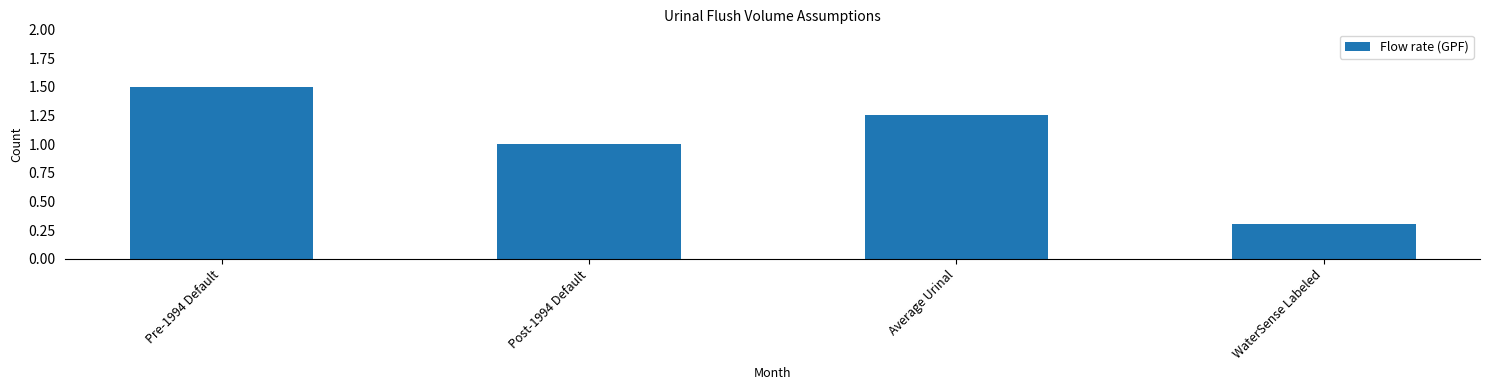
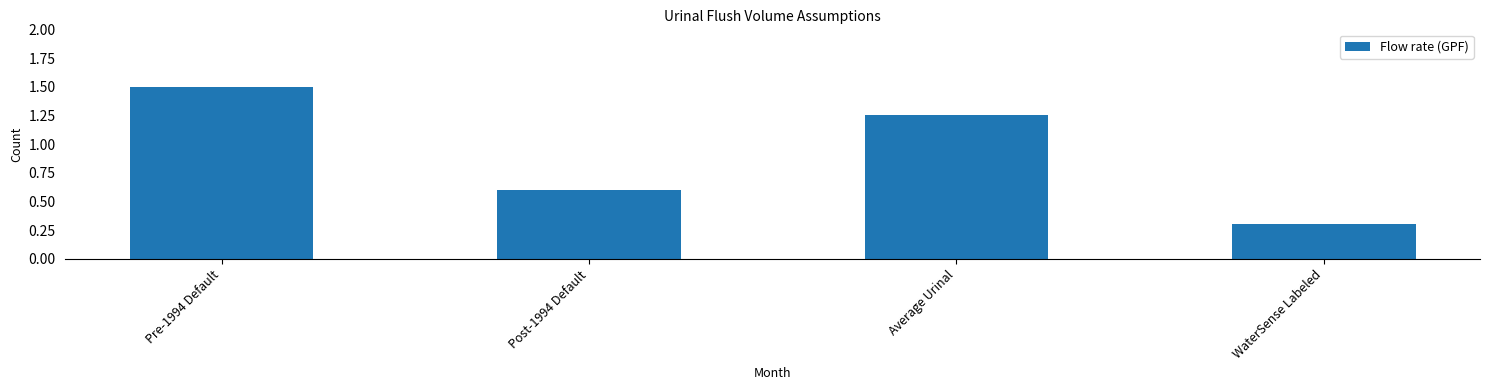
Post-1994 Default: 1.0 -> 0.6
